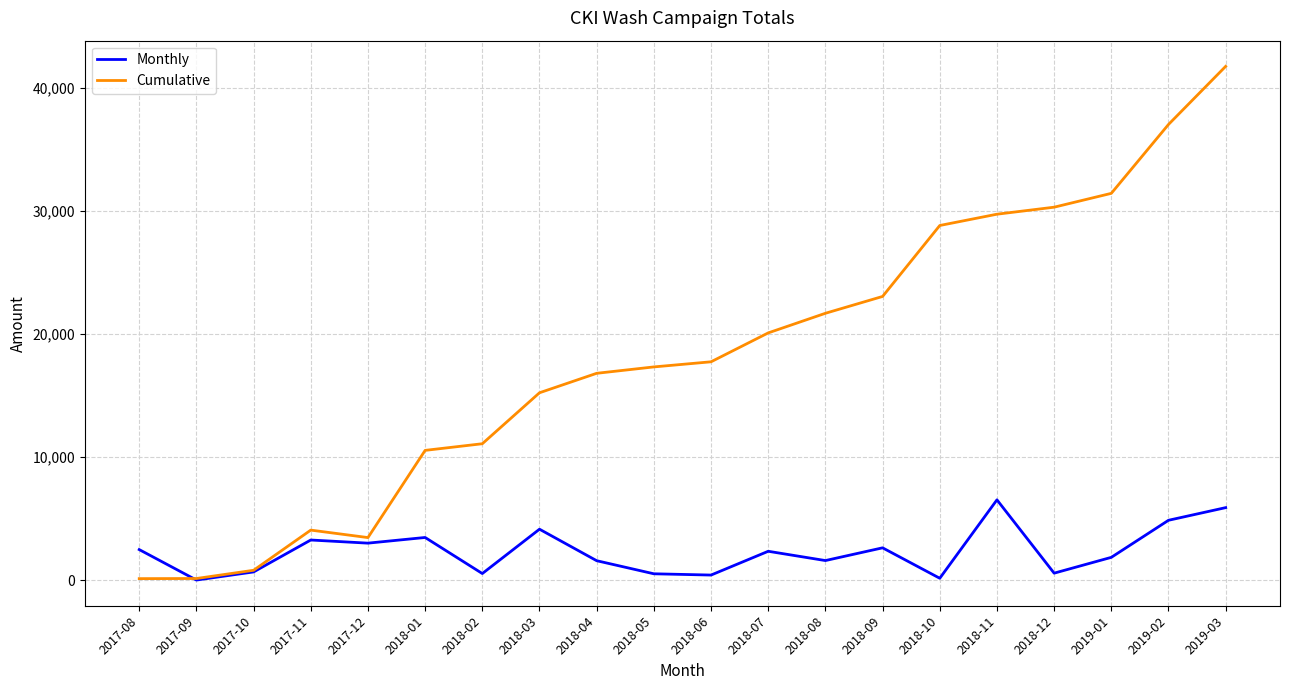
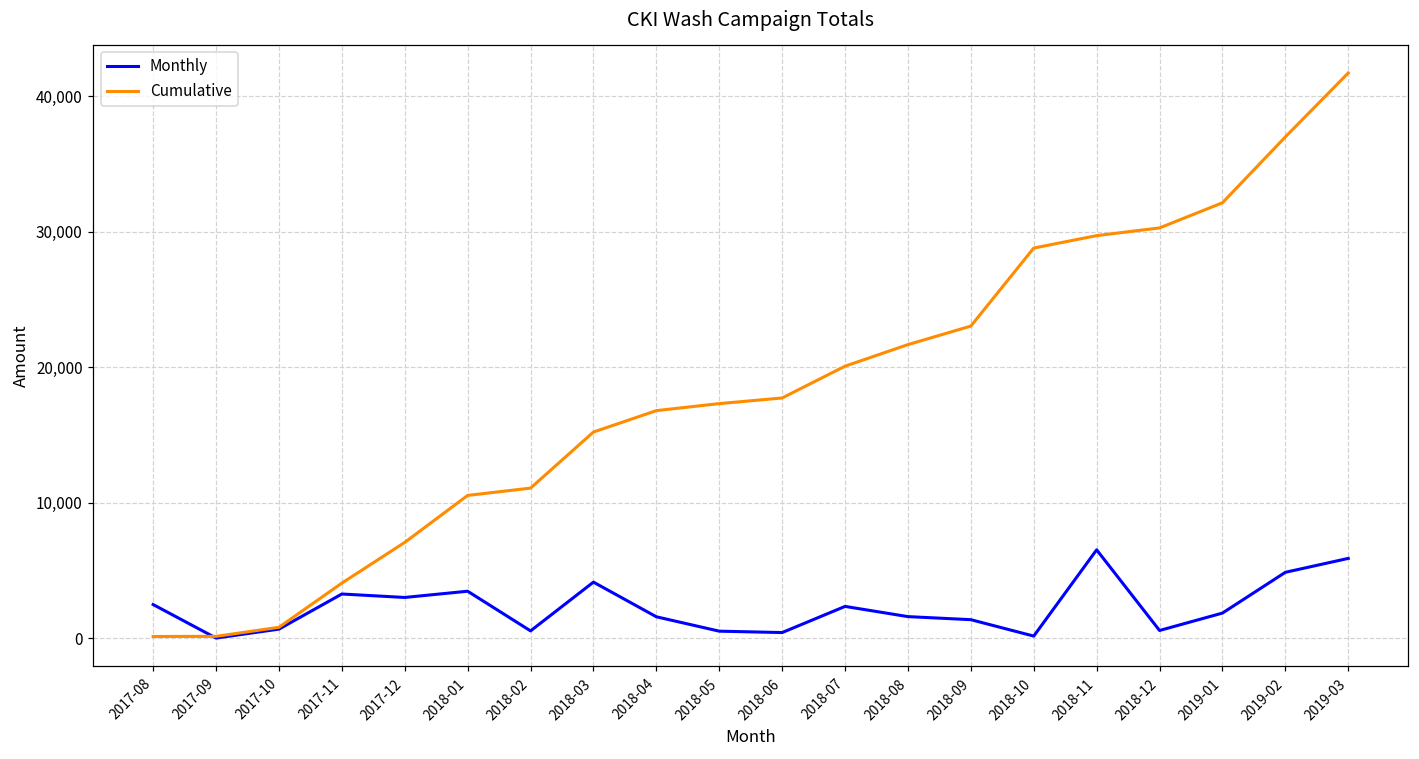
Cumulative, 2017-12: 3,500 -> 7,100
Monthly, 2018-09: 2,600 -> 1,400
Cumulative, 2019-01: 31,400 -> 32,100
